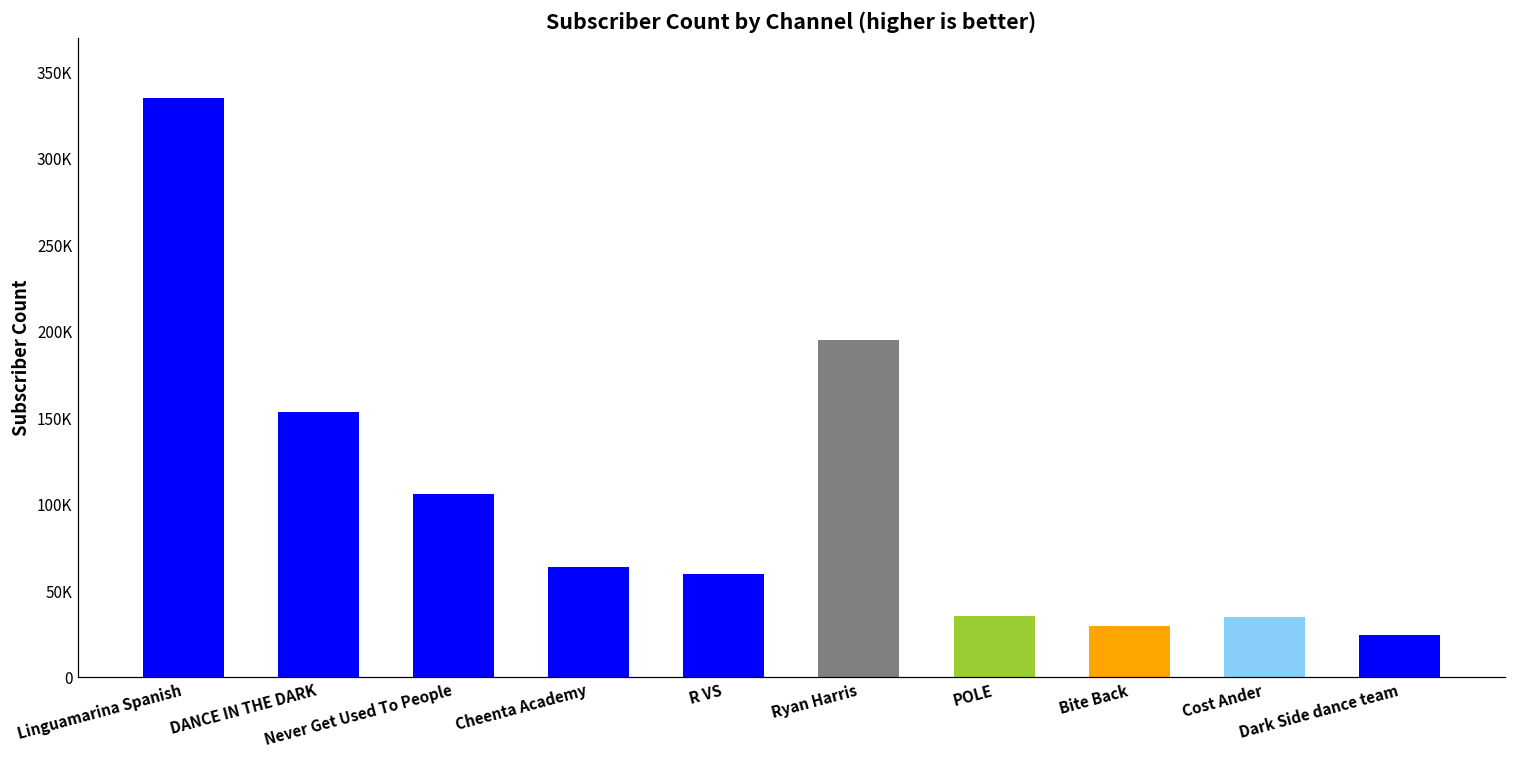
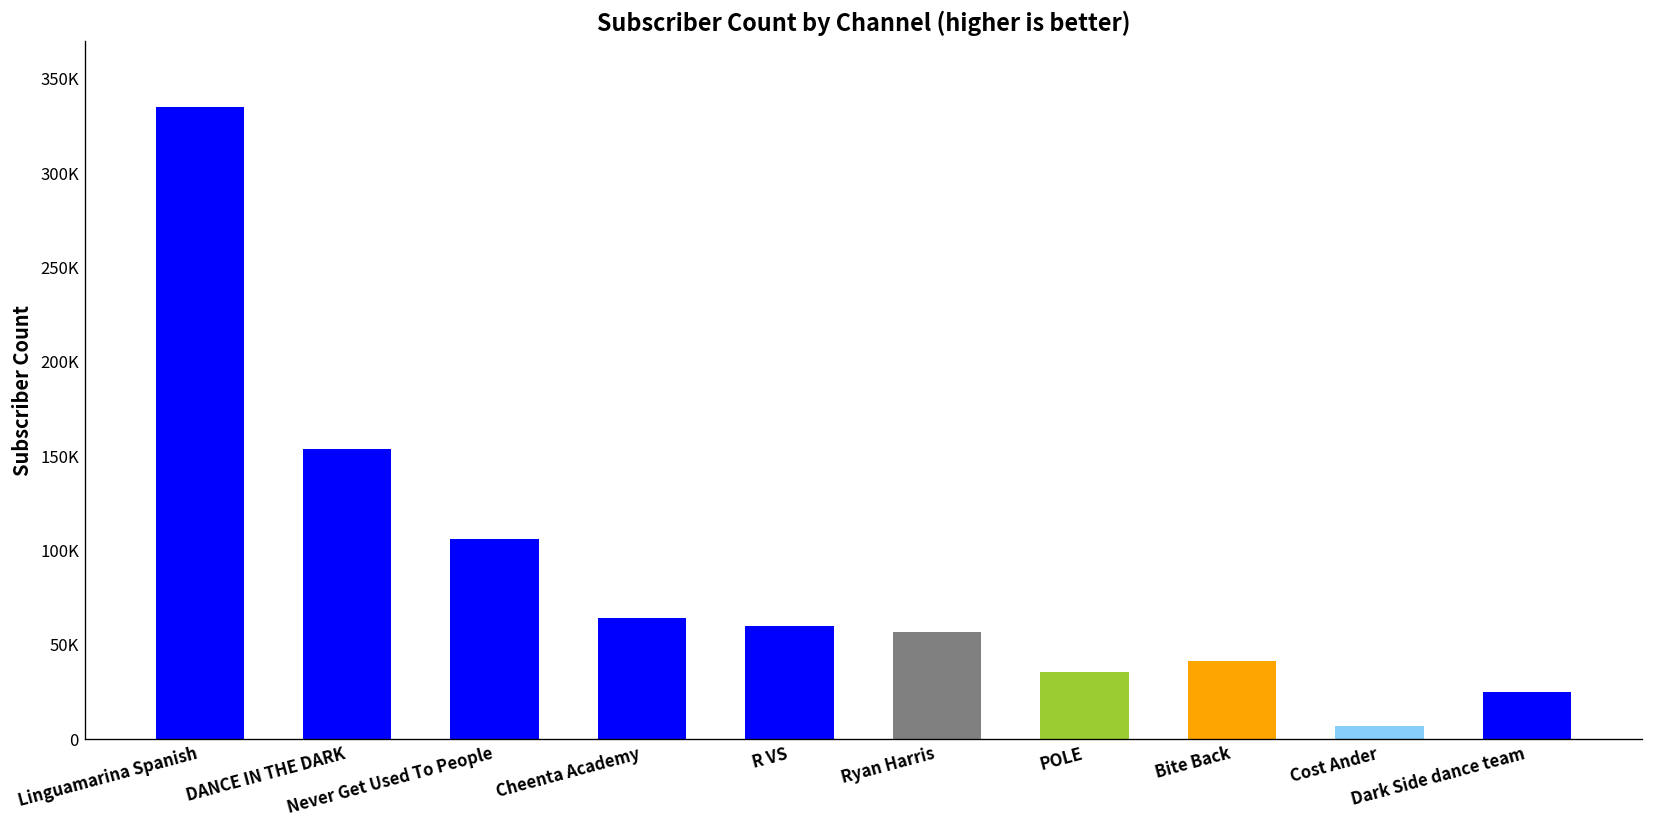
Ryan Harris: 195000 -> 57000
Bite Back: 30000 -> 42000
Cost Ander: 35000 -> 7000
